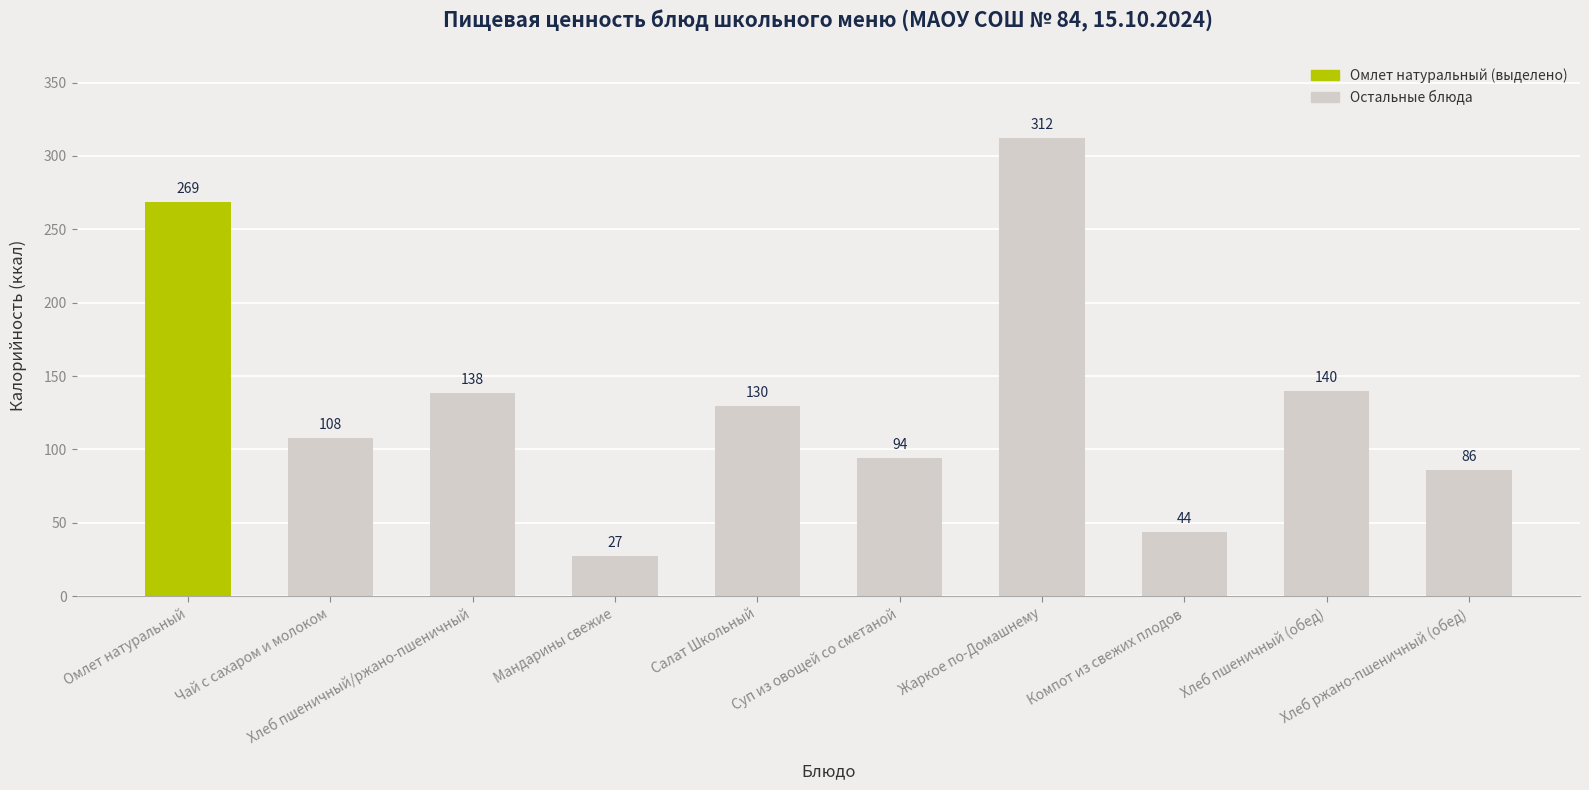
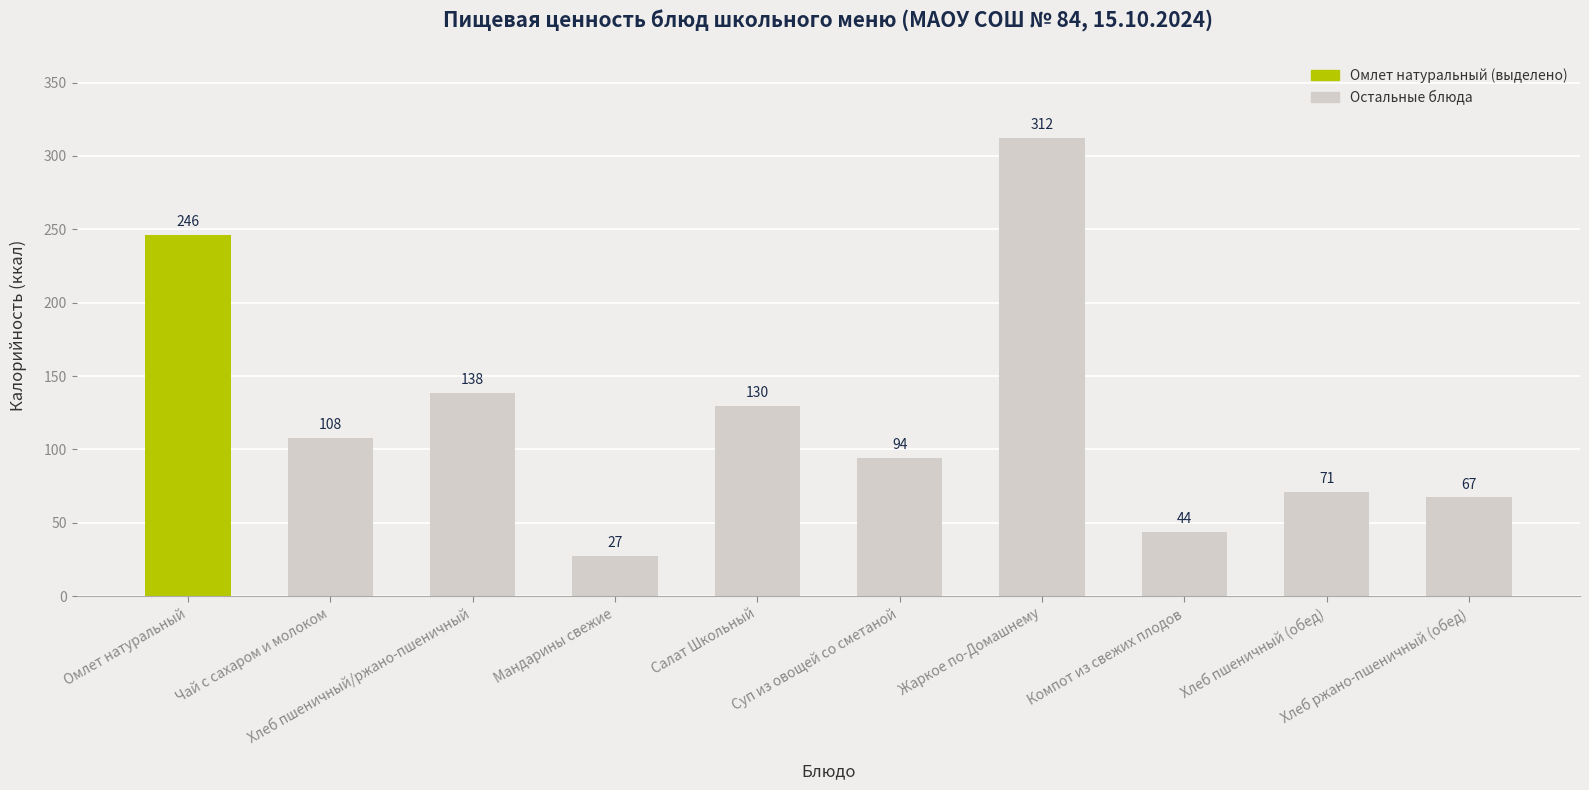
Омлет натуральный: 269 -> 246
Хлеб пшеничный (обед): 140 -> 71
Хлеб ржано-пшеничный (обед): 86 -> 67
